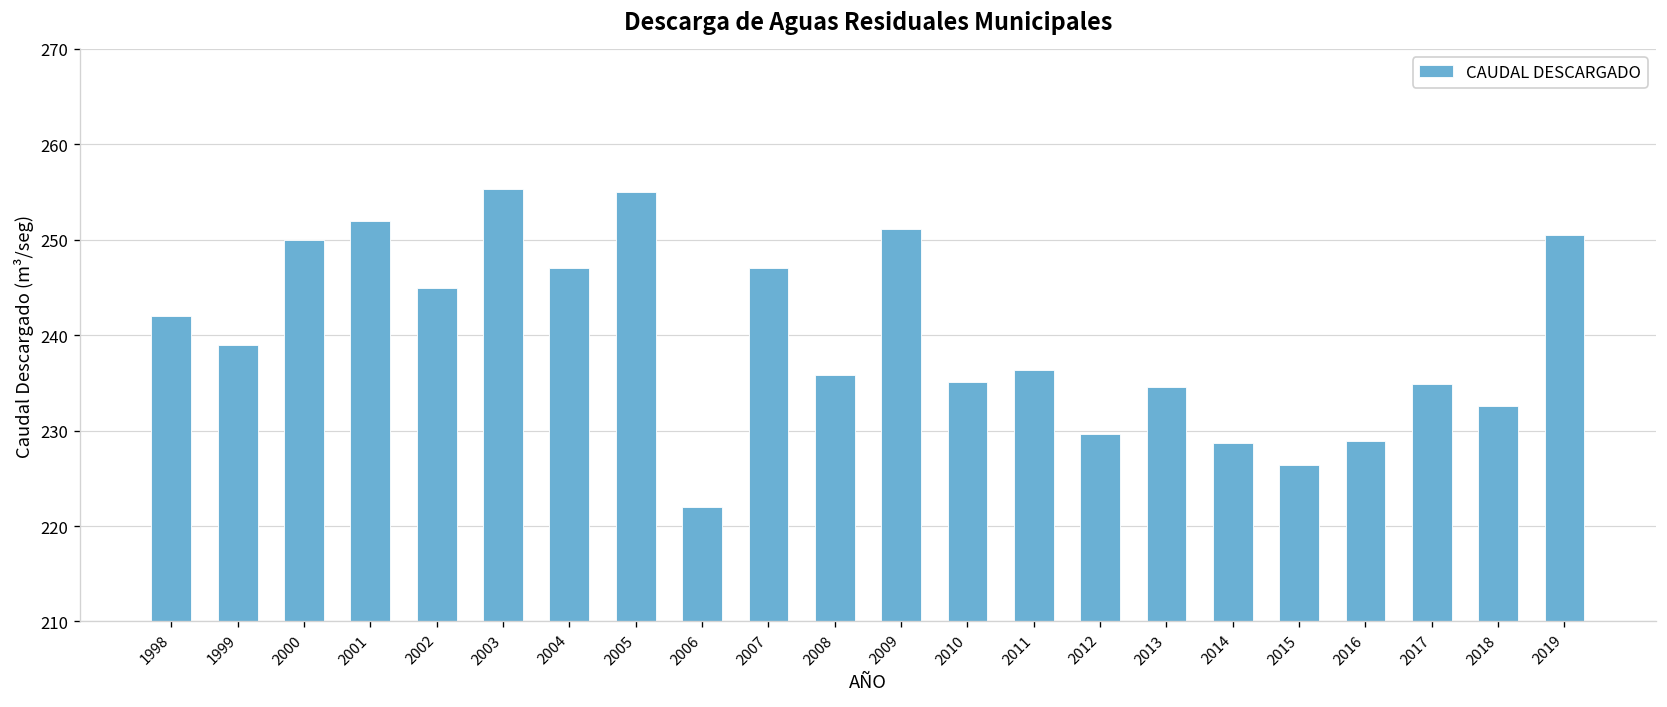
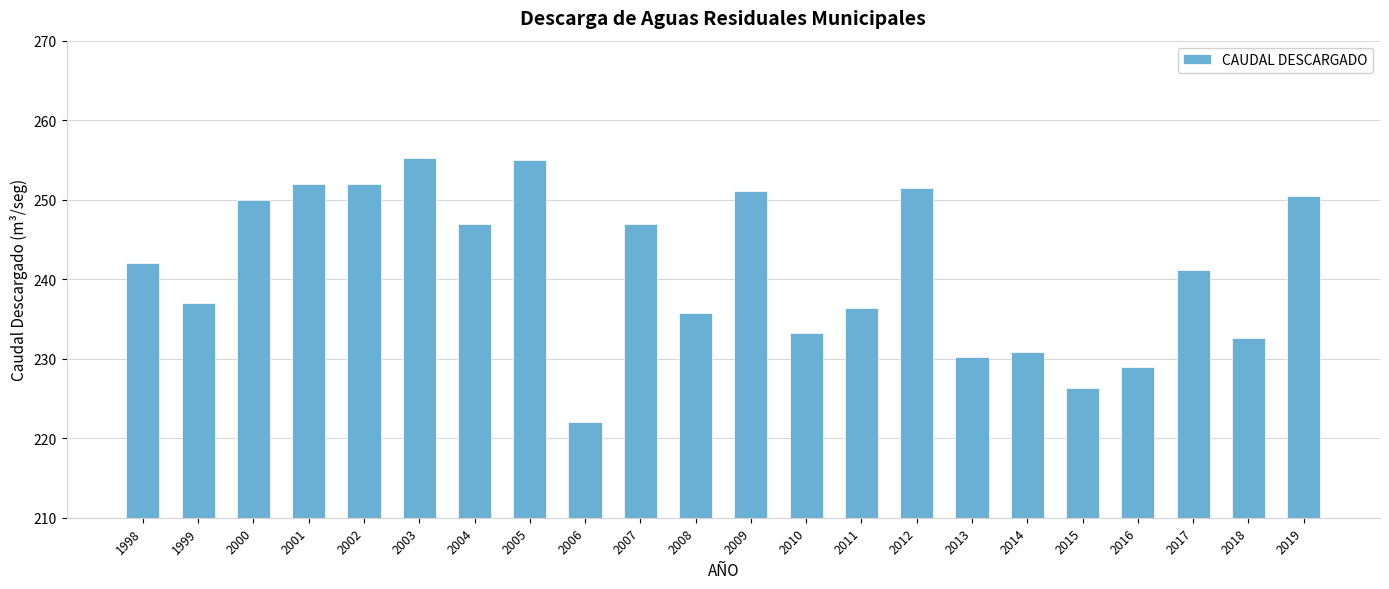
1999: 239 -> 237
2002: 245 -> 252
2010: 235 -> 233
2012: 230 -> 252
2013: 235 -> 230
2014: 229 -> 231
2017: 235 -> 241
